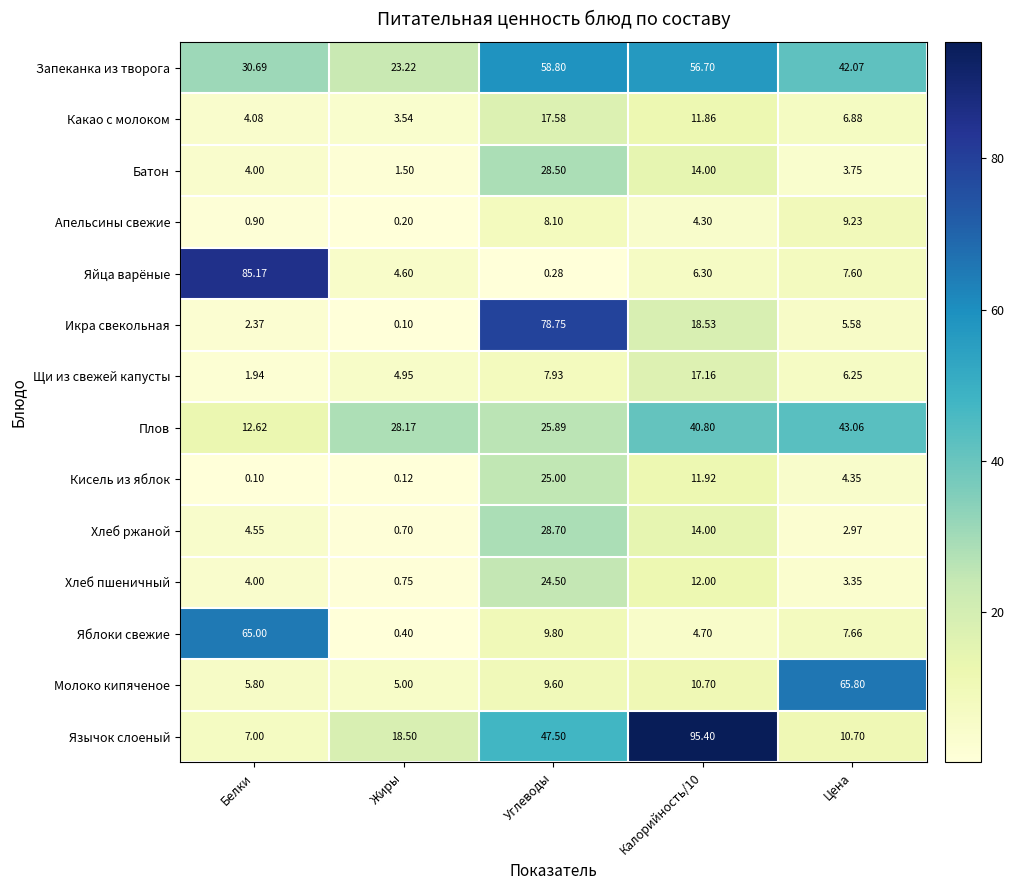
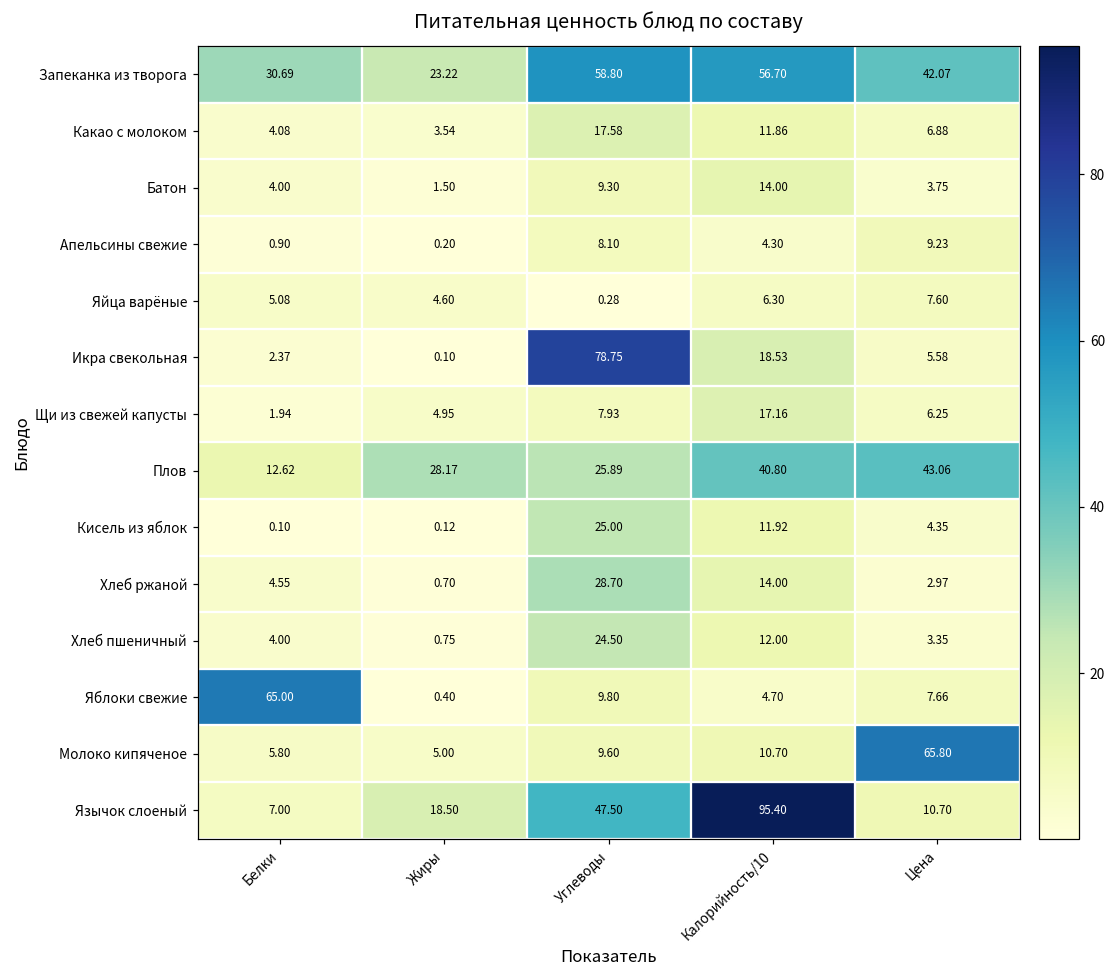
Батон, Углеводы: 28.50 -> 9.30
Яйца варёные, Белки: 85.17 -> 5.08
